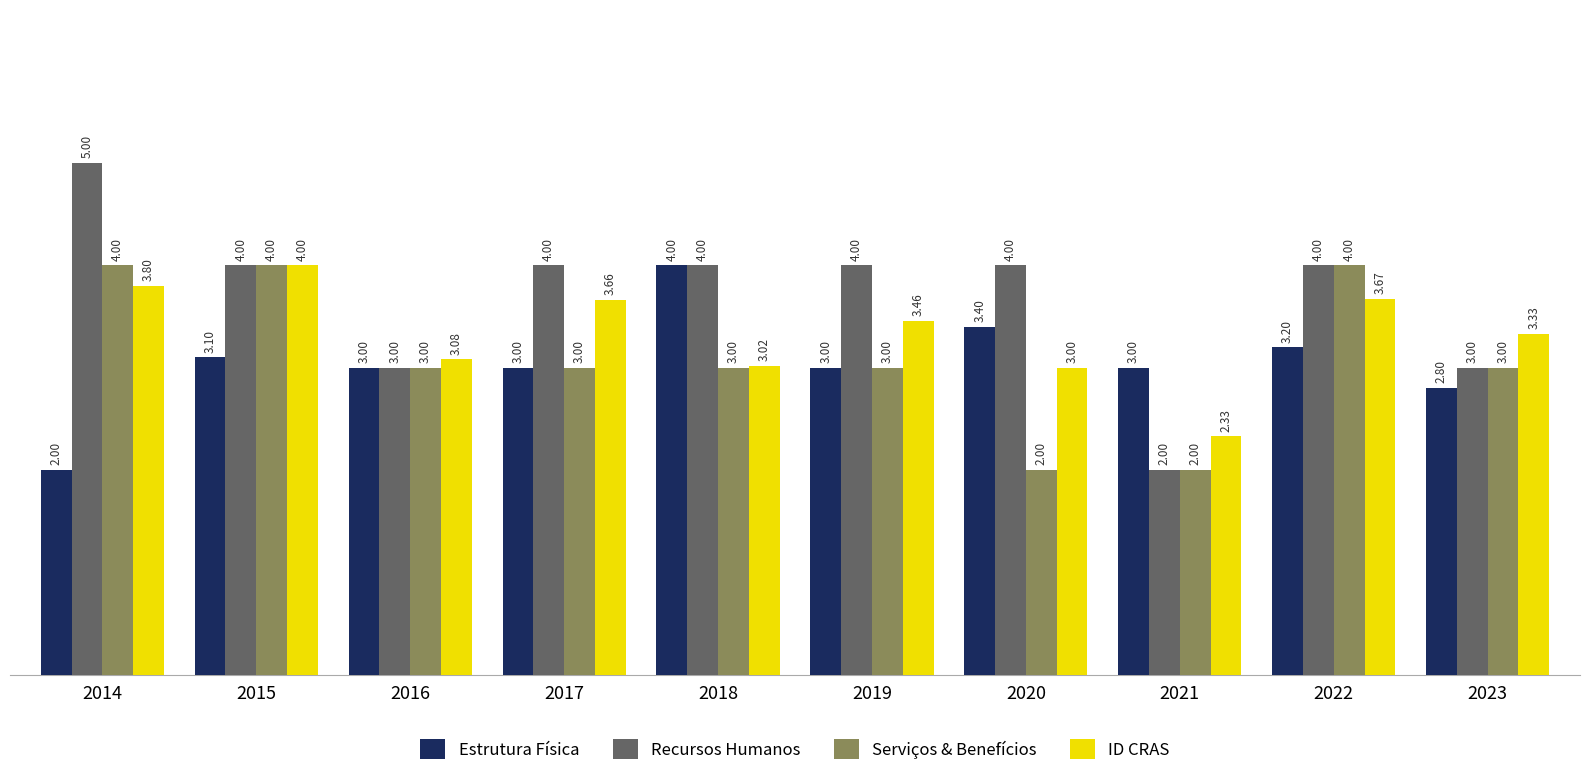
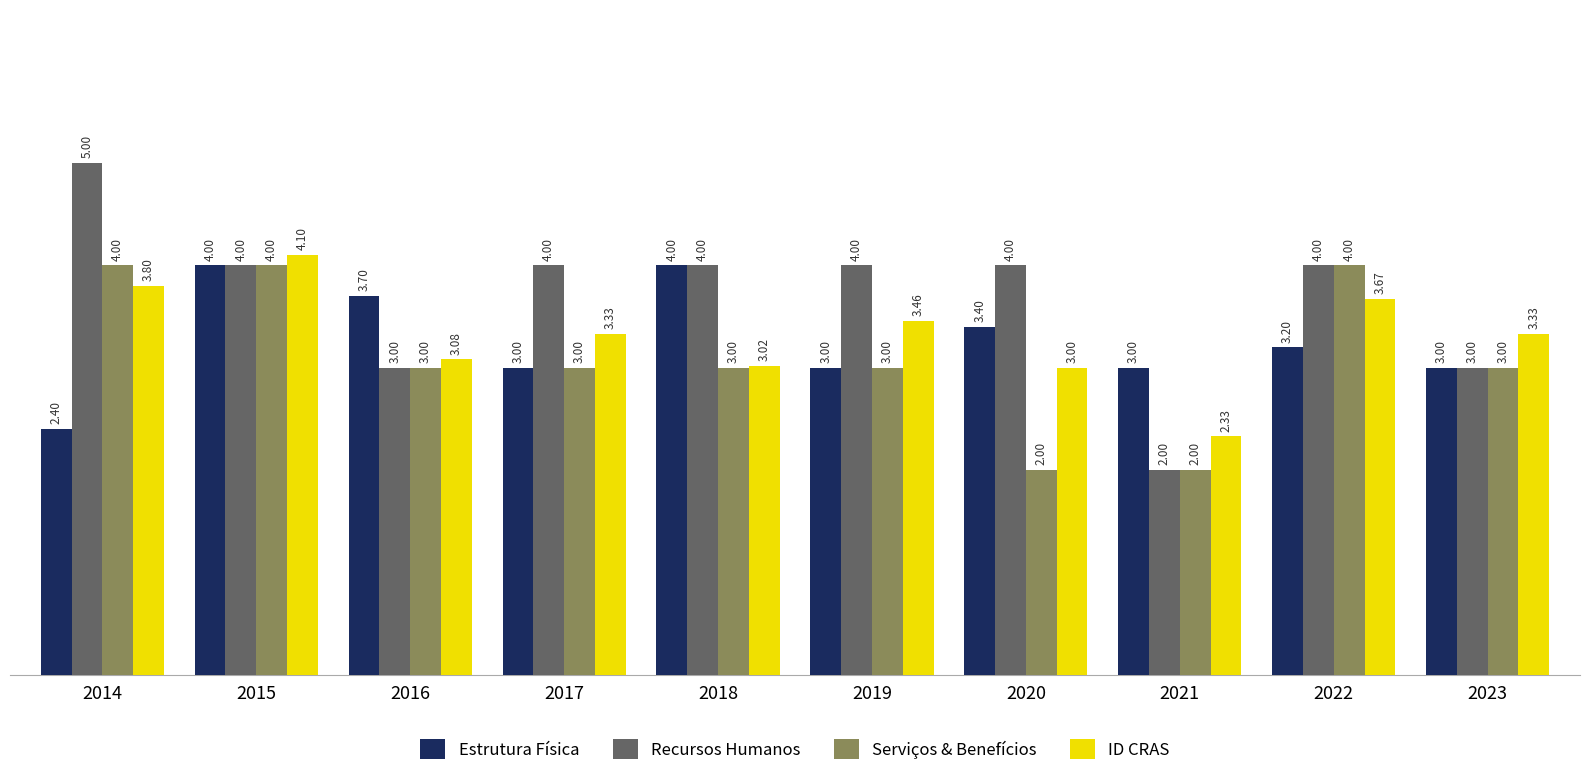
Estrutura Física, 2014: 2.00 -> 2.40
Estrutura Física, 2015: 3.10 -> 4.00
ID CRAS, 2015: 4.00 -> 4.10
Estrutura Física, 2016: 3.00 -> 3.70
ID CRAS, 2017: 3.66 -> 3.33
Estrutura Física, 2023: 2.80 -> 3.00
